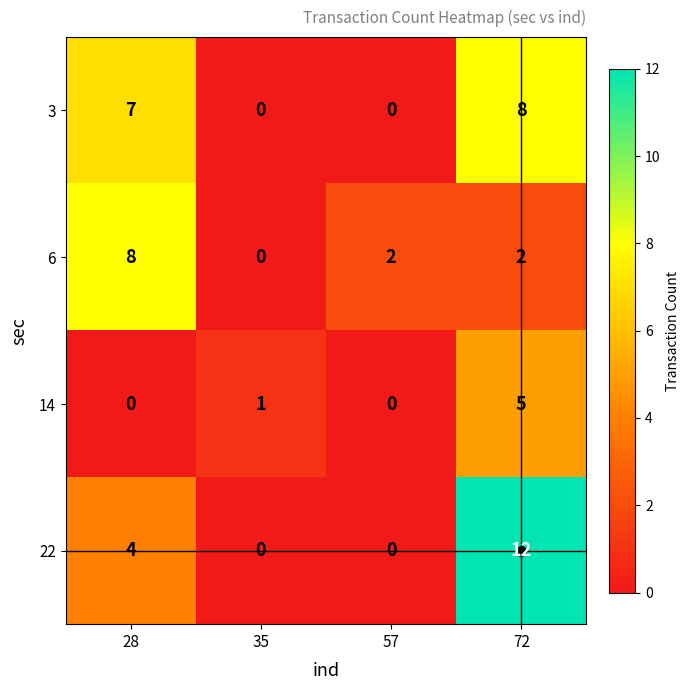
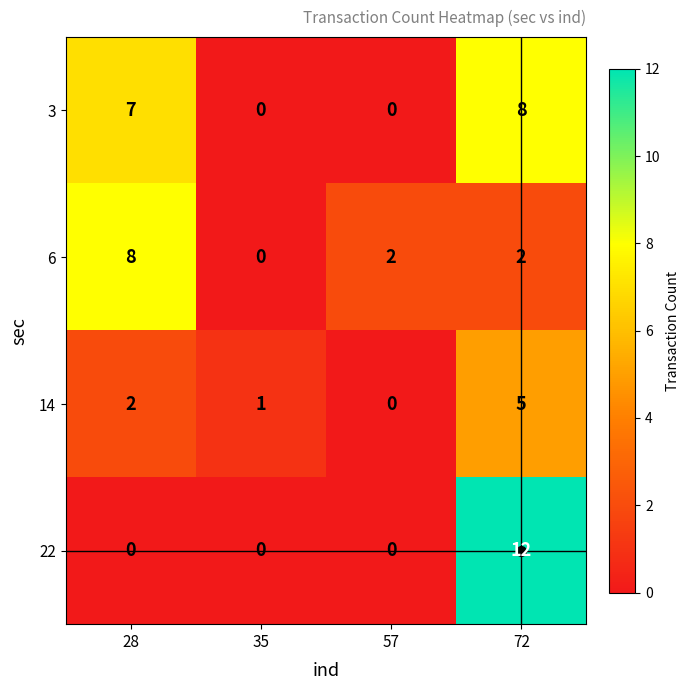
14, 28: 0 -> 2
22, 28: 4 -> 0
